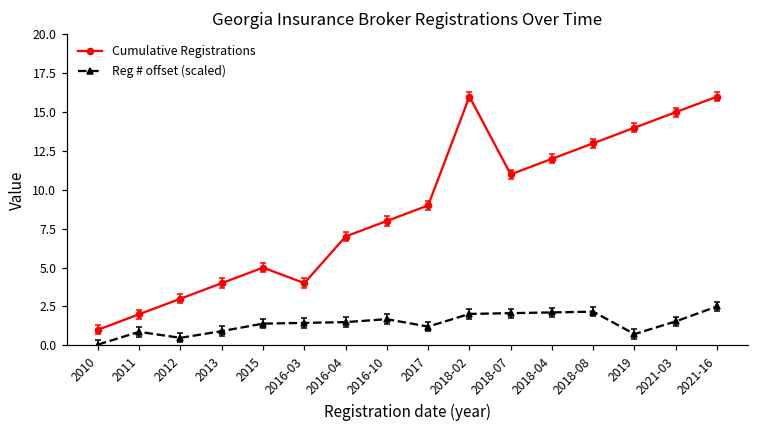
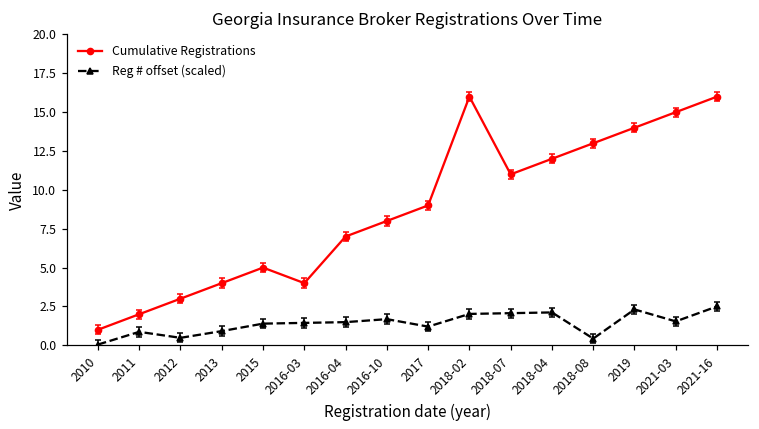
Reg # offset (scaled), 2018-08: 2.2 -> 0.4
Reg # offset (scaled), 2019: 0.7 -> 2.3
